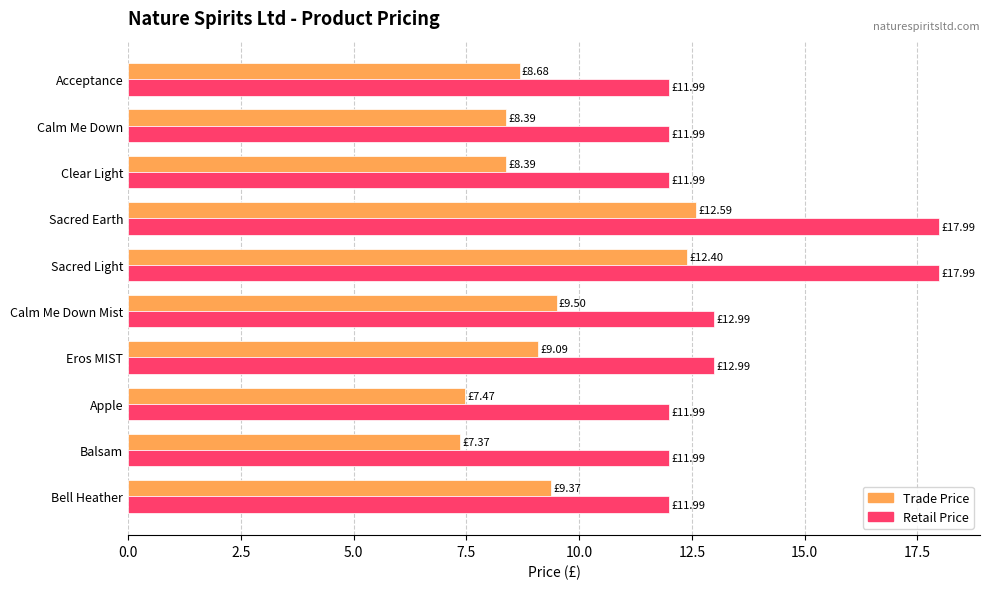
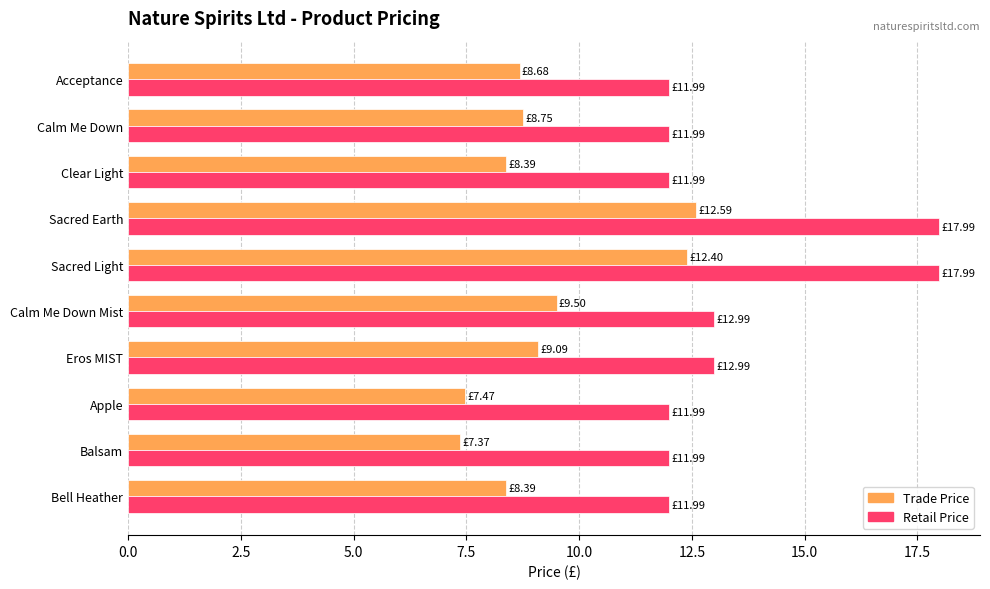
Trade Price, Calm Me Down: £8.39 -> £8.75
Trade Price, Bell Heather: £9.37 -> £8.39
